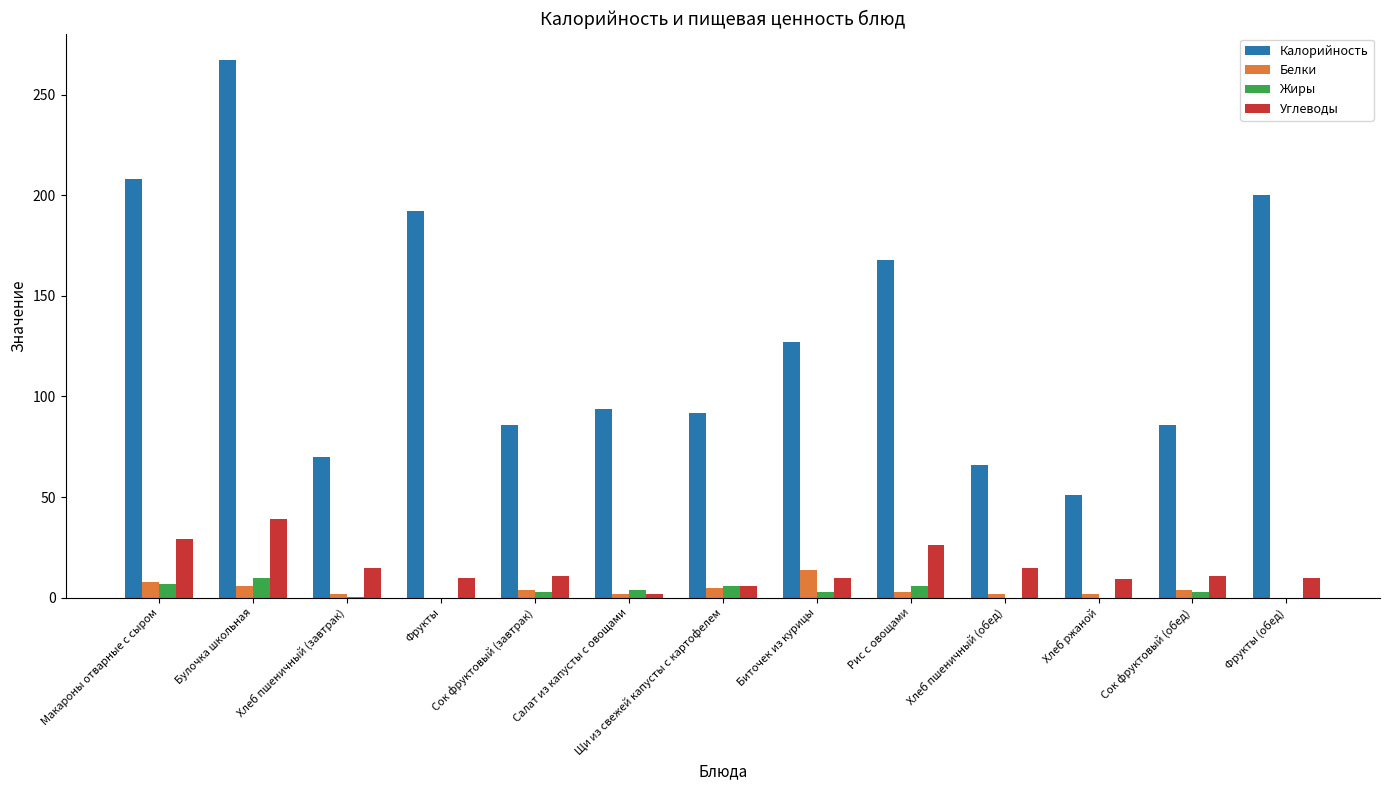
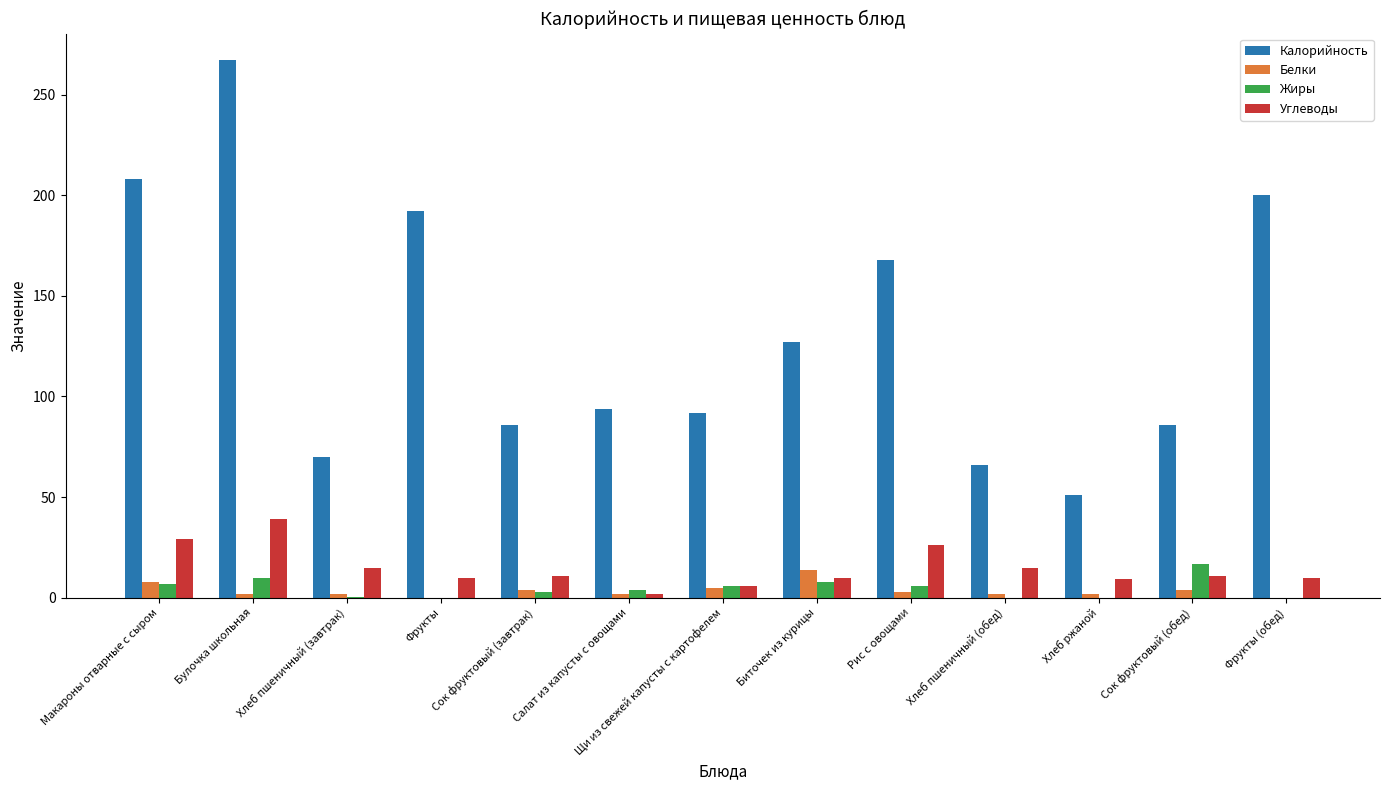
Белки, Булочка школьная: 6 -> 2
Жиры, Биточек из курицы: 3 -> 8
Жиры, Сок фруктовый (обед): 3 -> 17
